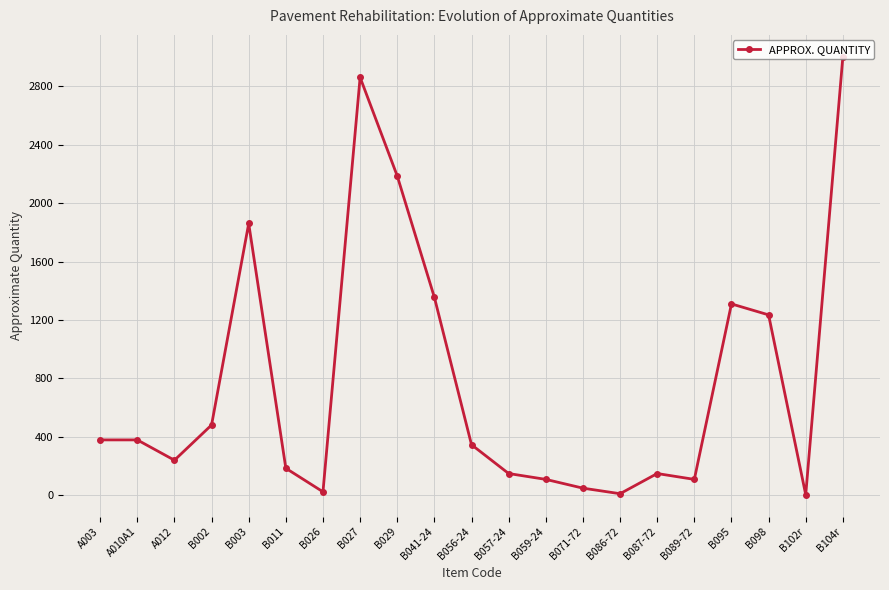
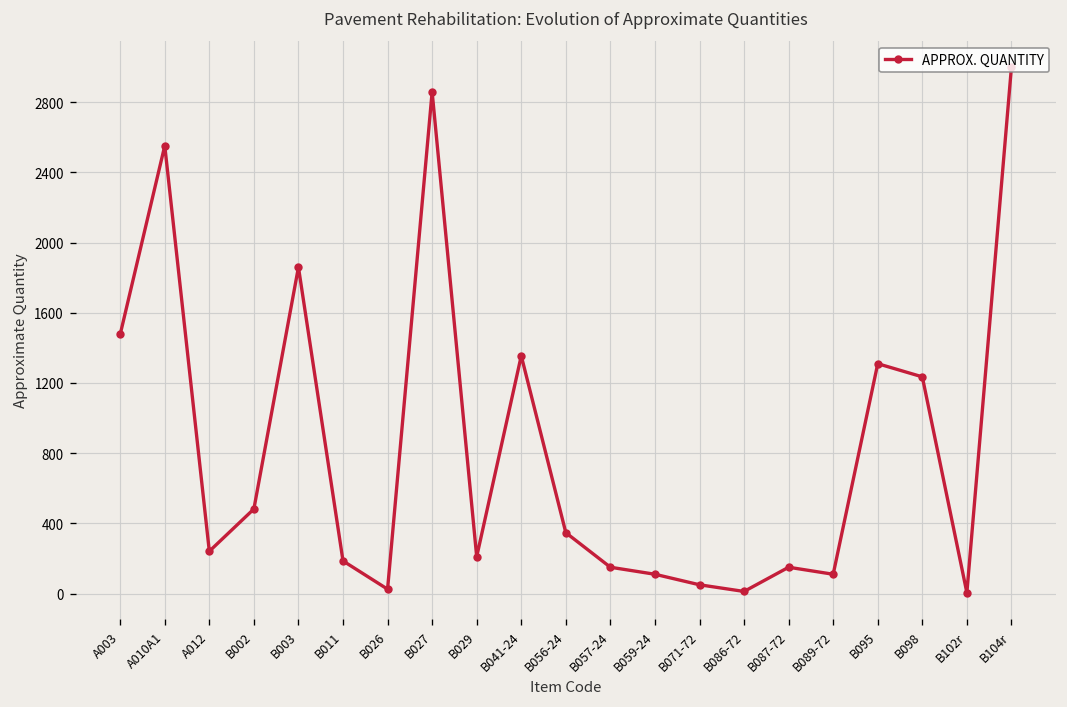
A003: 380 -> 1480
A010A1: 380 -> 2550
B029: 2190 -> 210
